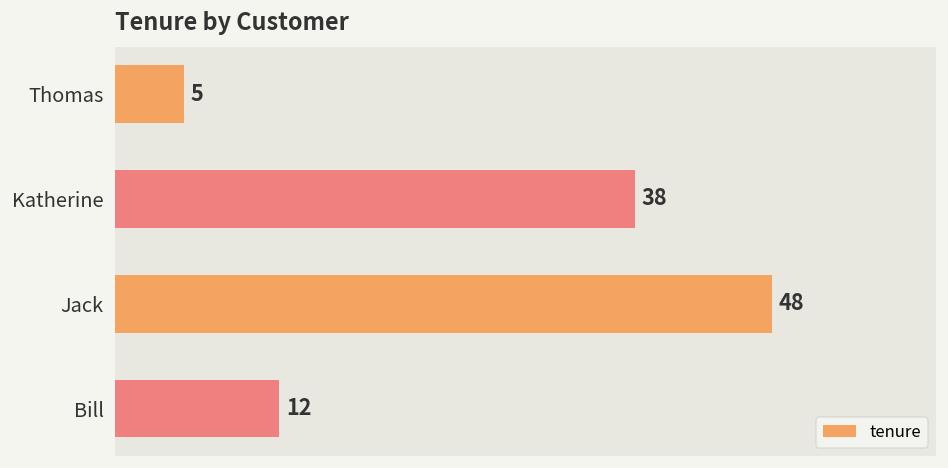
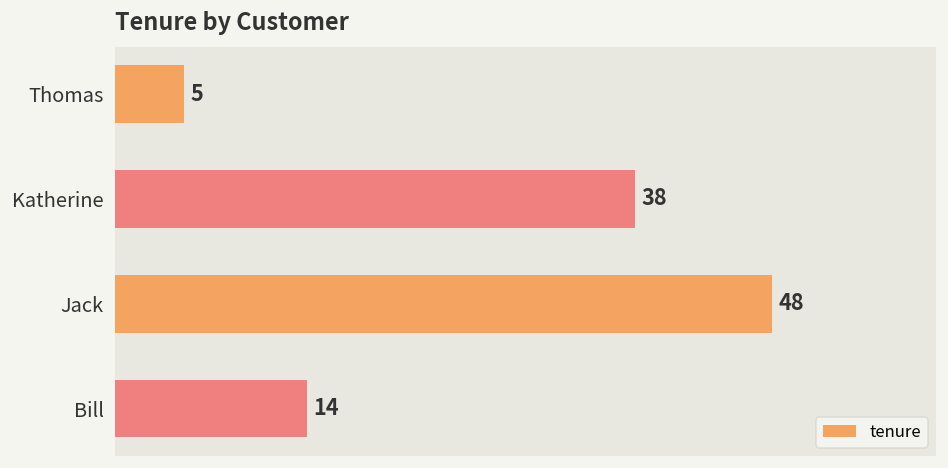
Bill: 12 -> 14
